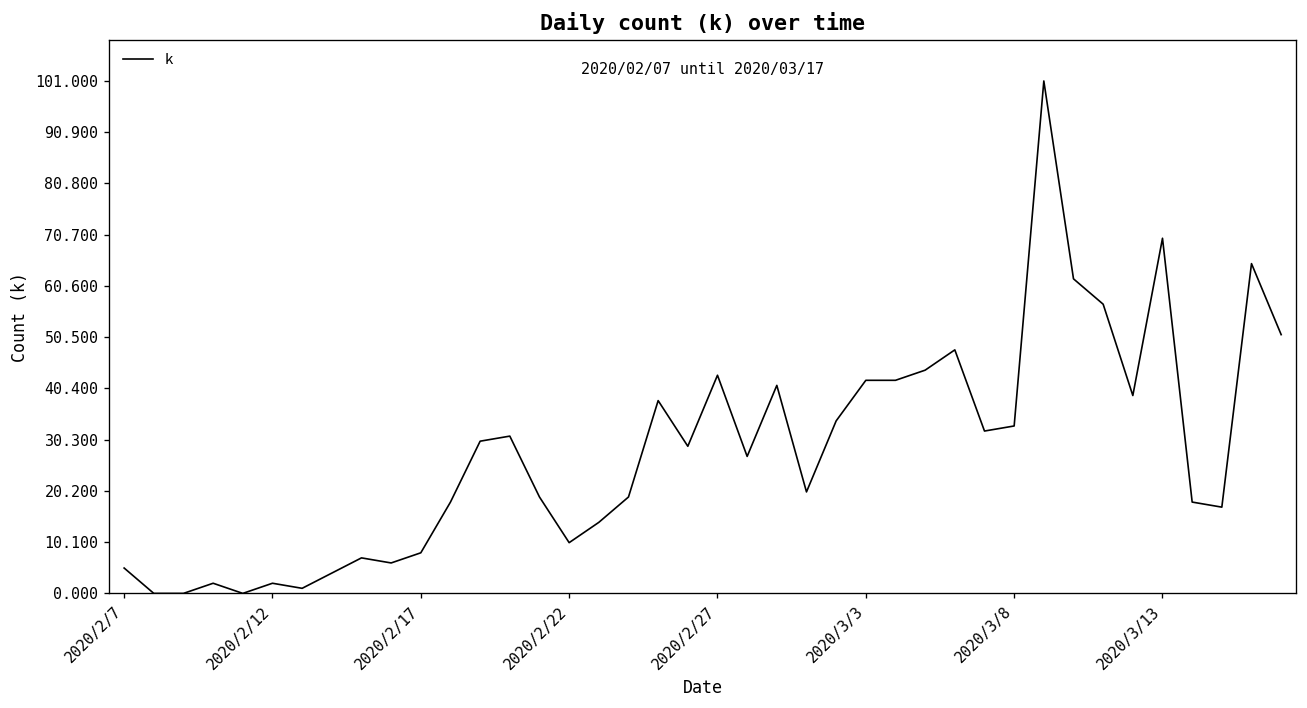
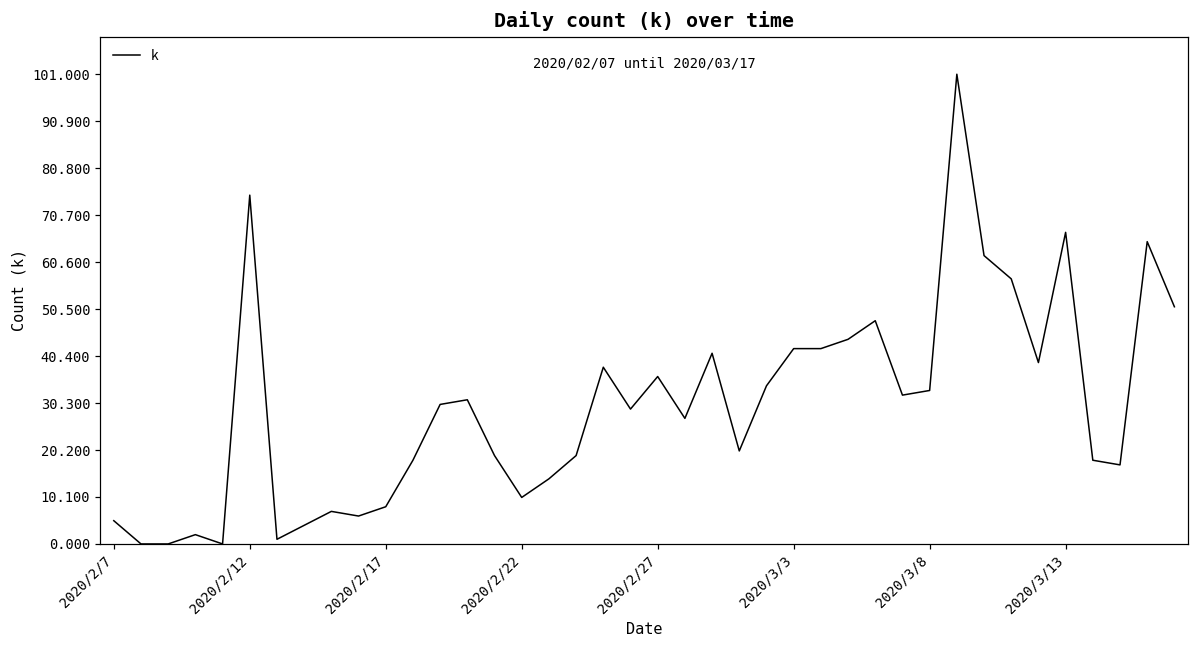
2020/2/12: 2 -> 75
2020/2/27: 43 -> 36
2020/3/13: 70 -> 67
